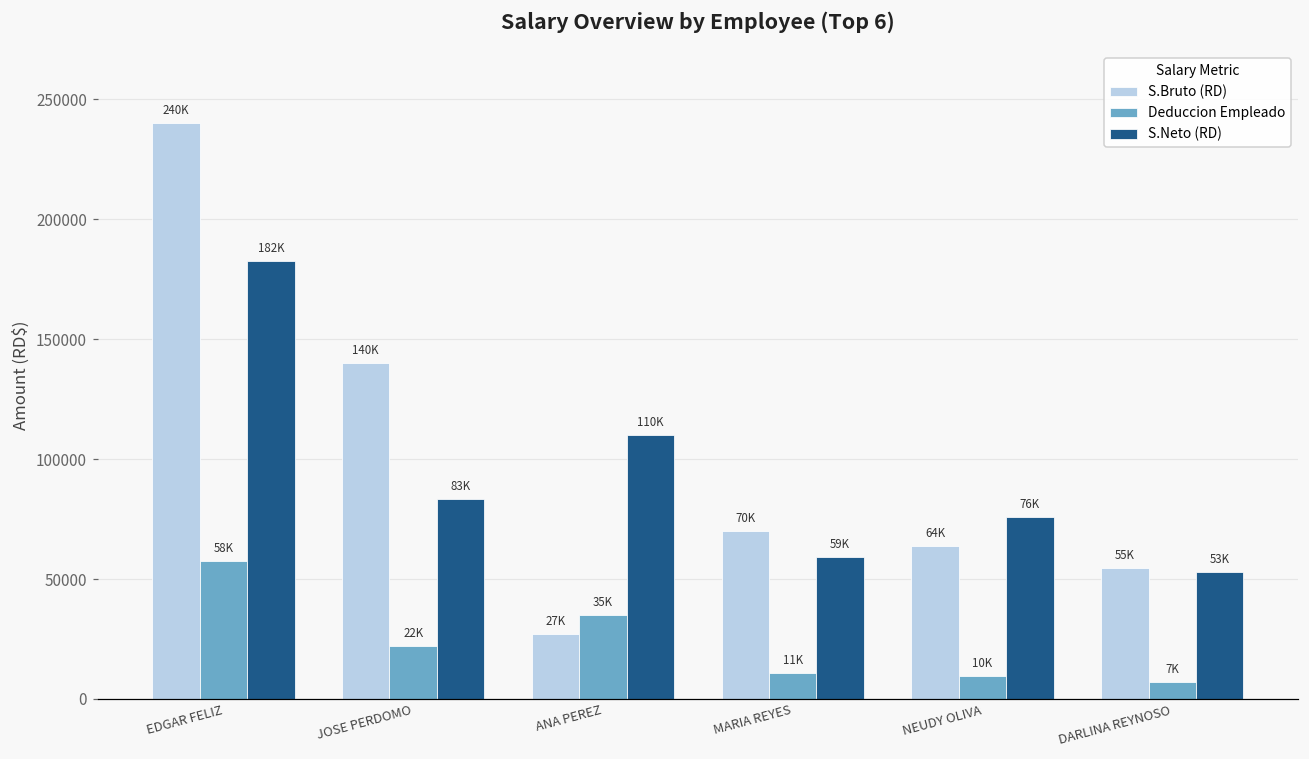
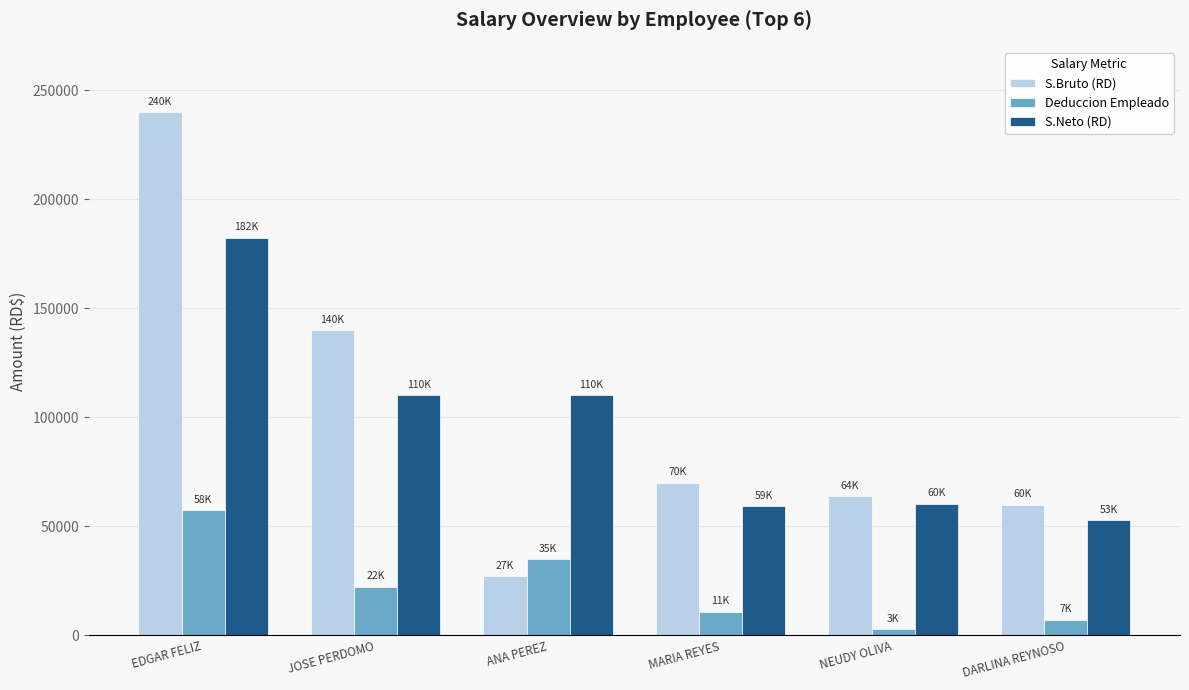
S.Neto (RD), JOSE PERDOMO: 83K -> 110K
Deduccion Empleado, NEUDY OLIVA: 10K -> 3K
S.Neto (RD), NEUDY OLIVA: 76K -> 60K
S.Bruto (RD), DARLINA REYNOSO: 55K -> 60K
